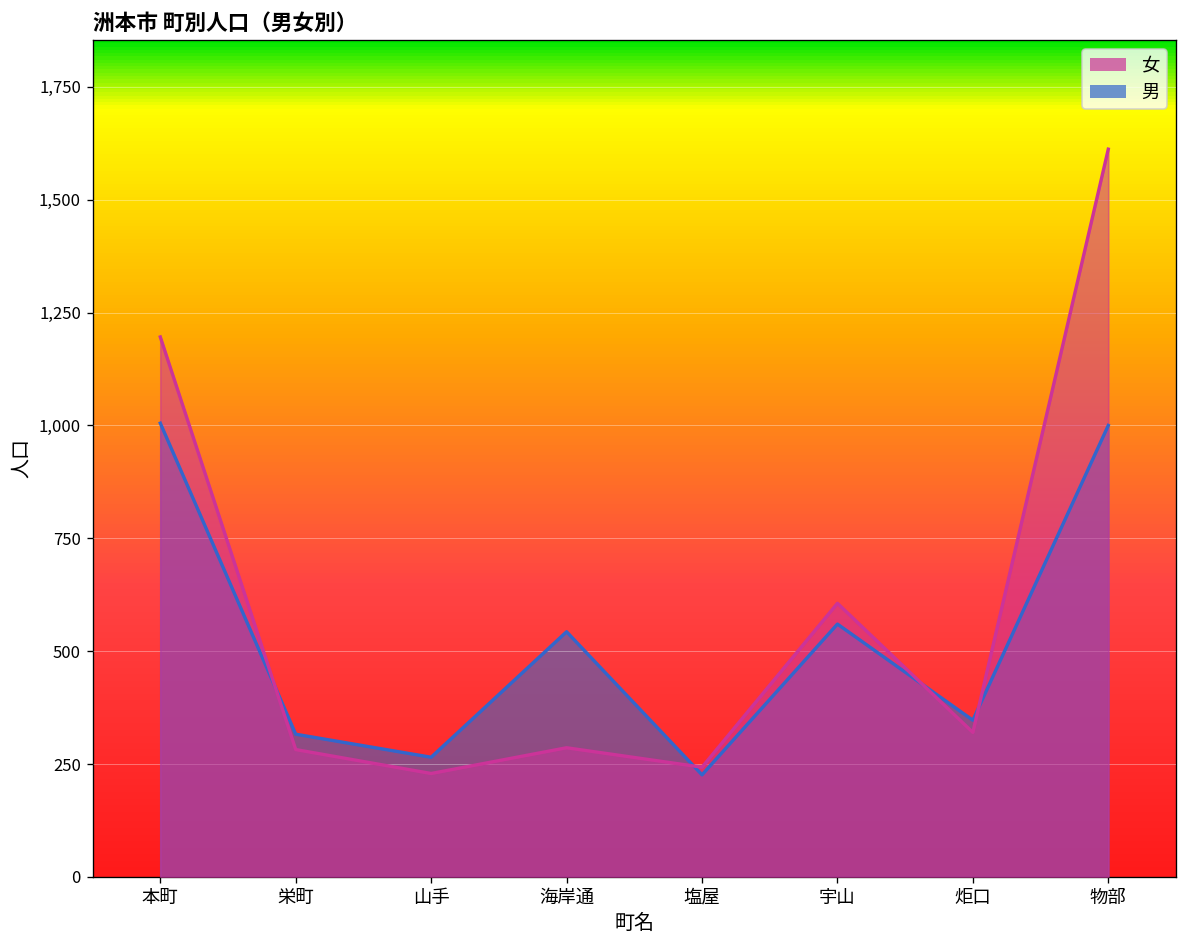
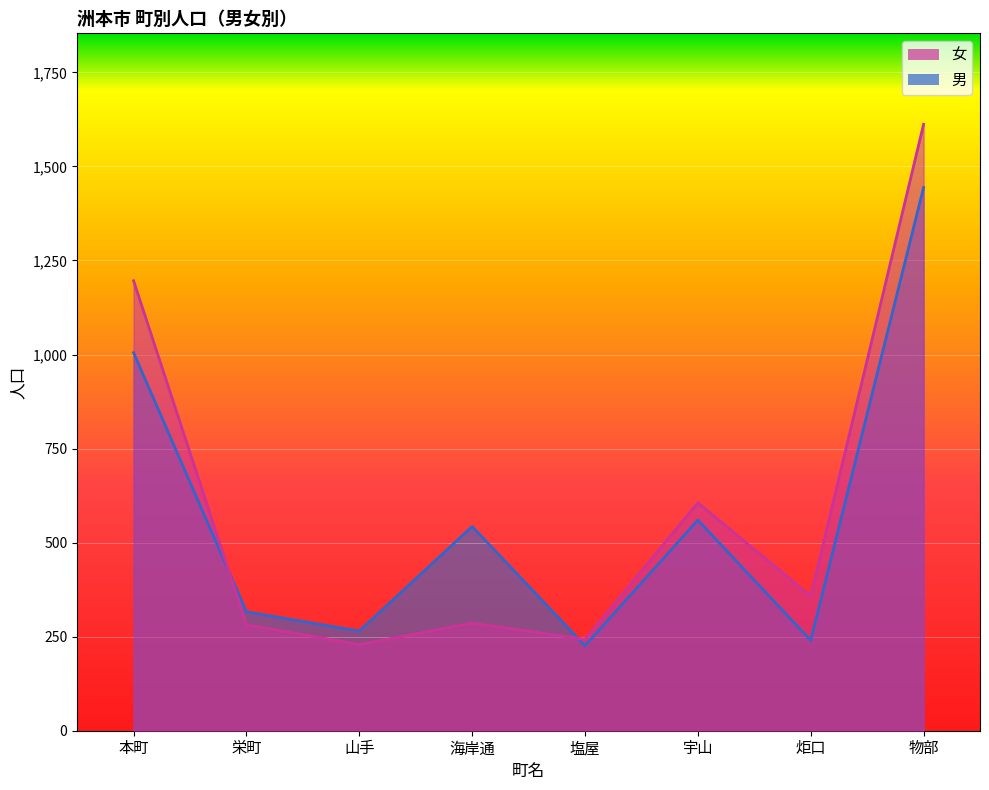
女, 炬口: 320 -> 360
男, 炬口: 350 -> 240
男, 物部: 1,000 -> 1,440
